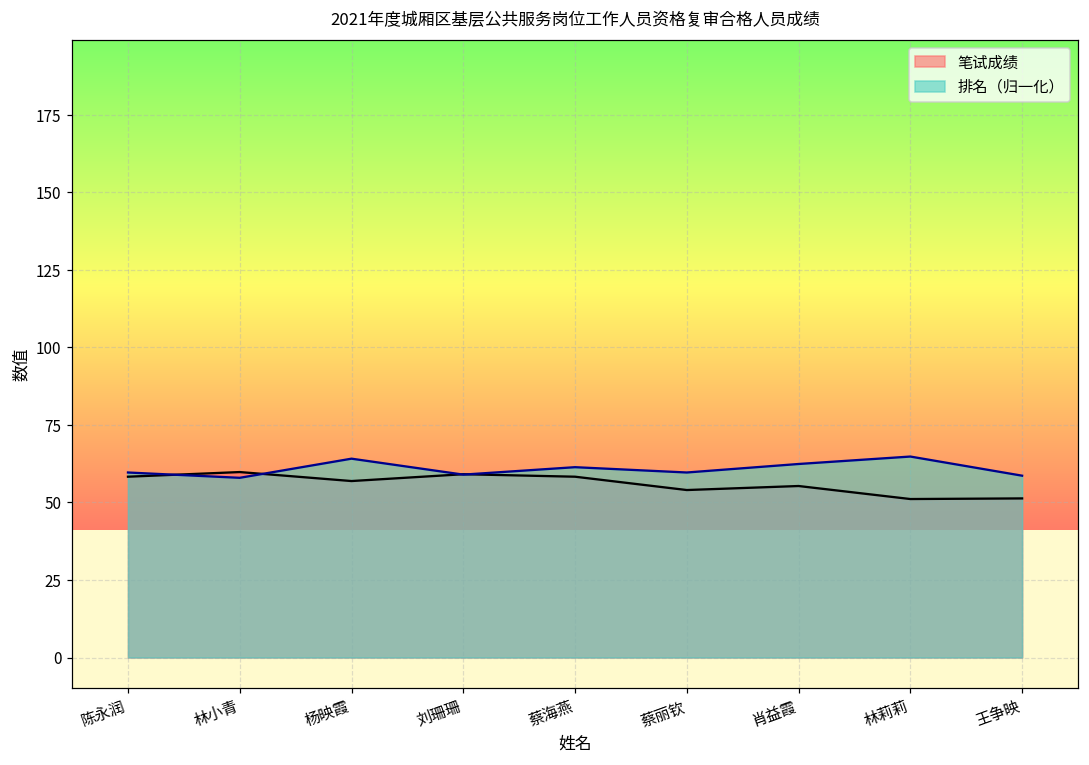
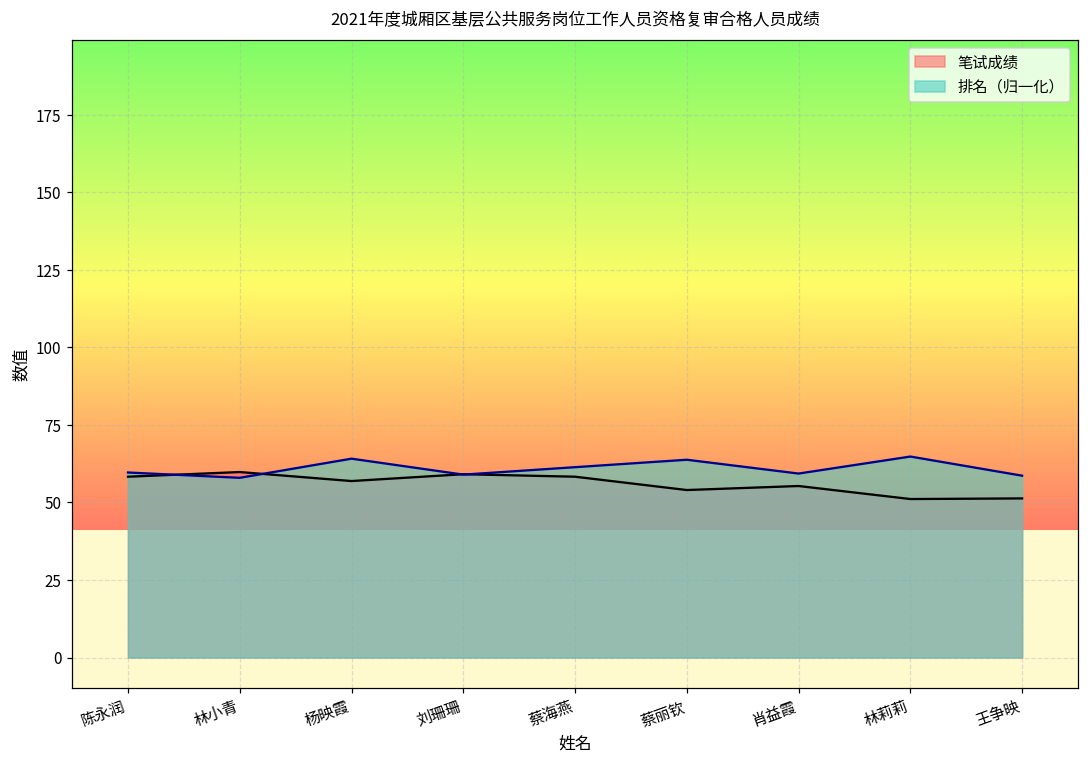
排名（归一化）, 蔡丽钦: 60 -> 64
排名（归一化）, 肖益霞: 62 -> 59
